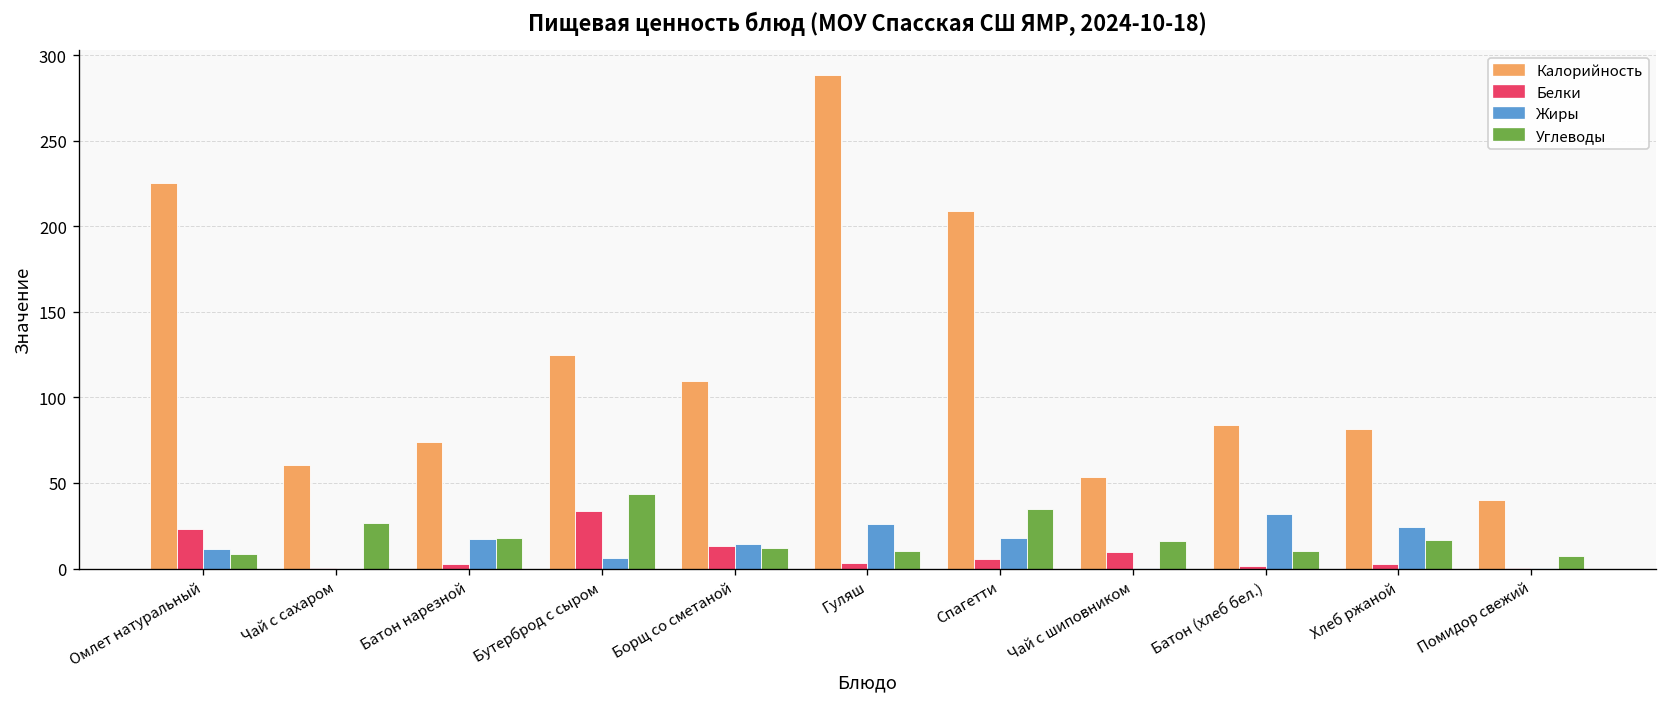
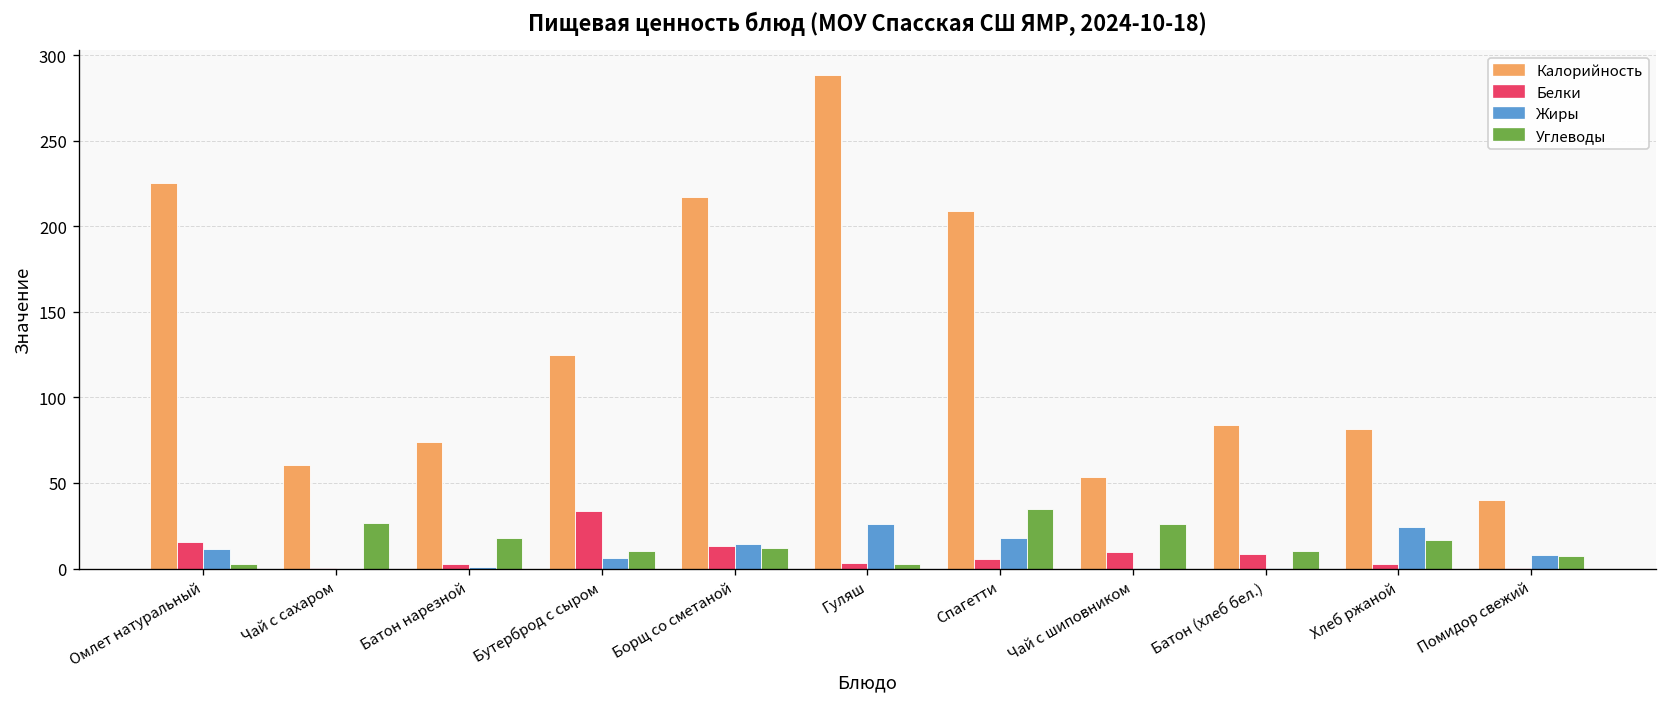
Белки, Омлет натуральный: 23 -> 15
Углеводы, Омлет натуральный: 8 -> 3
Жиры, Батон нарезной: 17 -> 1
Углеводы, Бутерброд с сыром: 44 -> 10
Калорийность, Борщ со сметаной: 110 -> 217
Углеводы, Гуляш: 10 -> 3
Углеводы, Чай с шиповником: 16 -> 26
Белки, Батон (хлеб бел.): 2 -> 8
Жиры, Батон (хлеб бел.): 32 -> 1
Жиры, Помидор свежий: 0 -> 8
